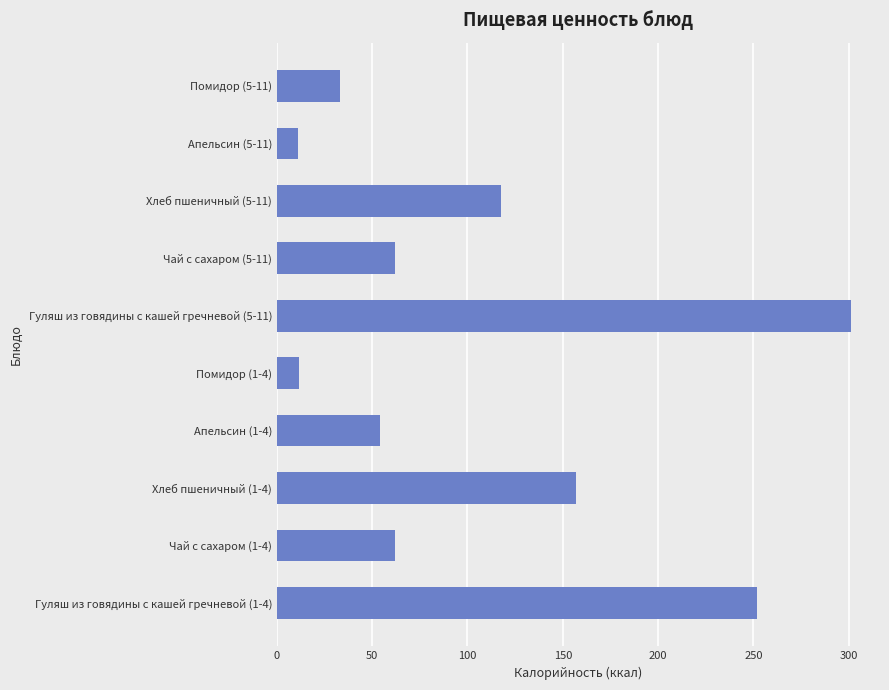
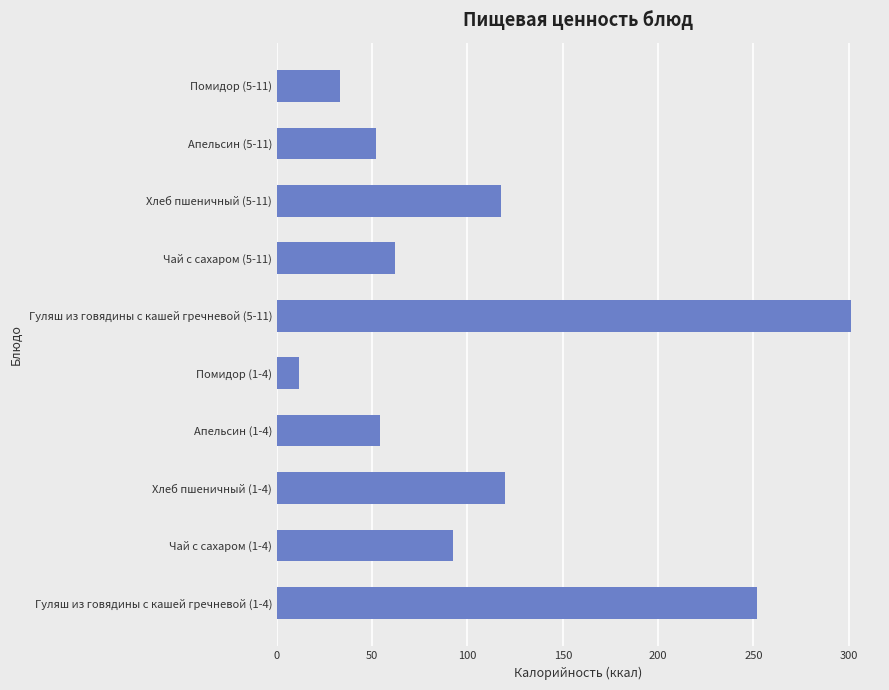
Апельсин (5-11): 11 -> 52
Хлеб пшеничный (1-4): 157 -> 120
Чай с сахаром (1-4): 62 -> 92
